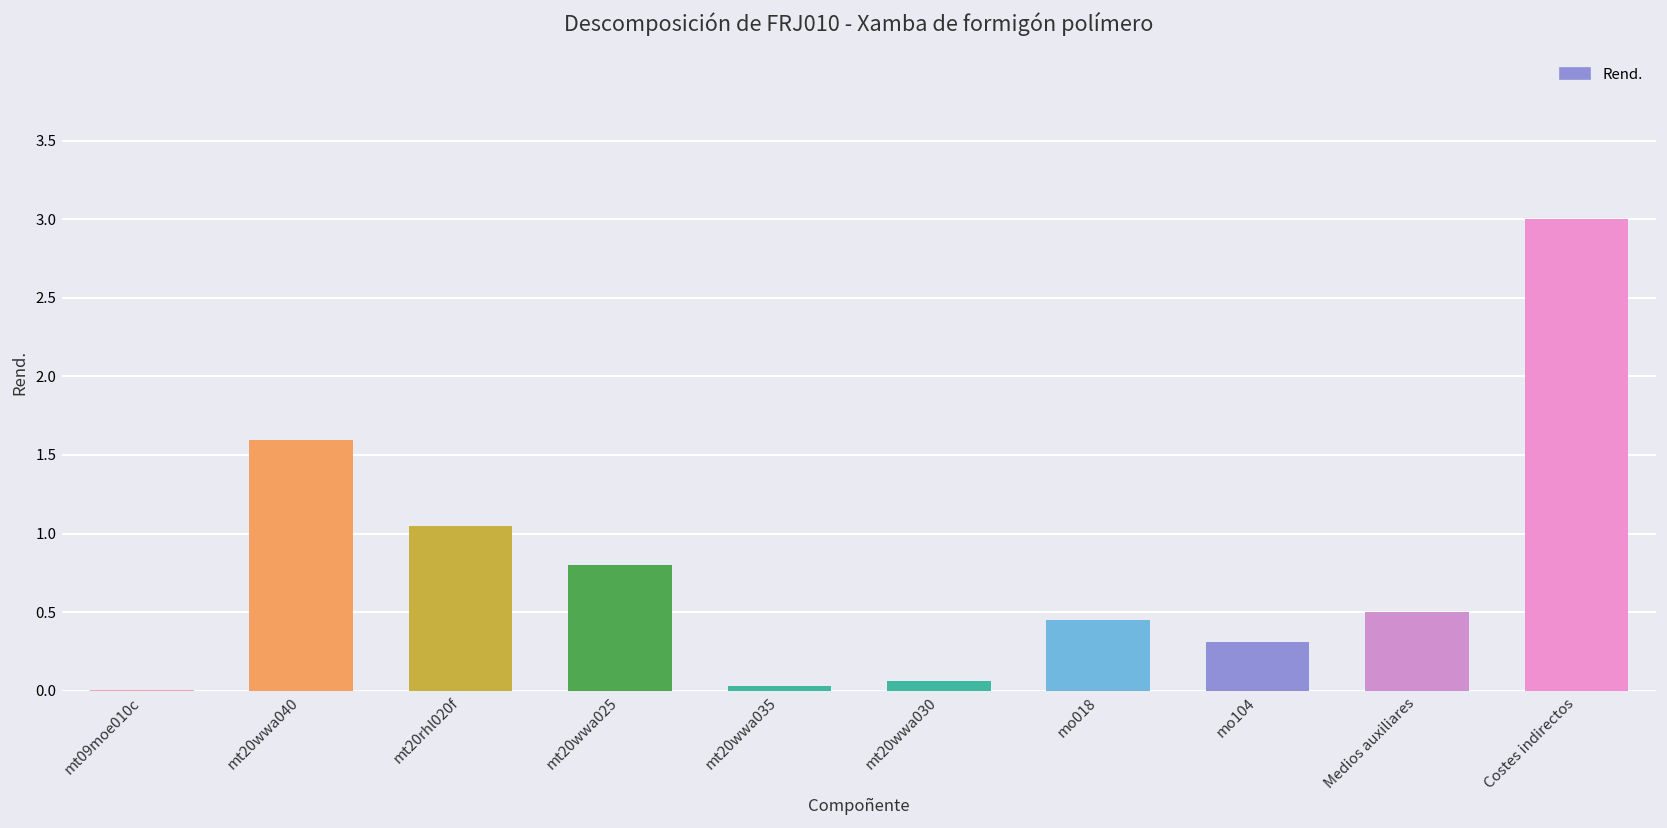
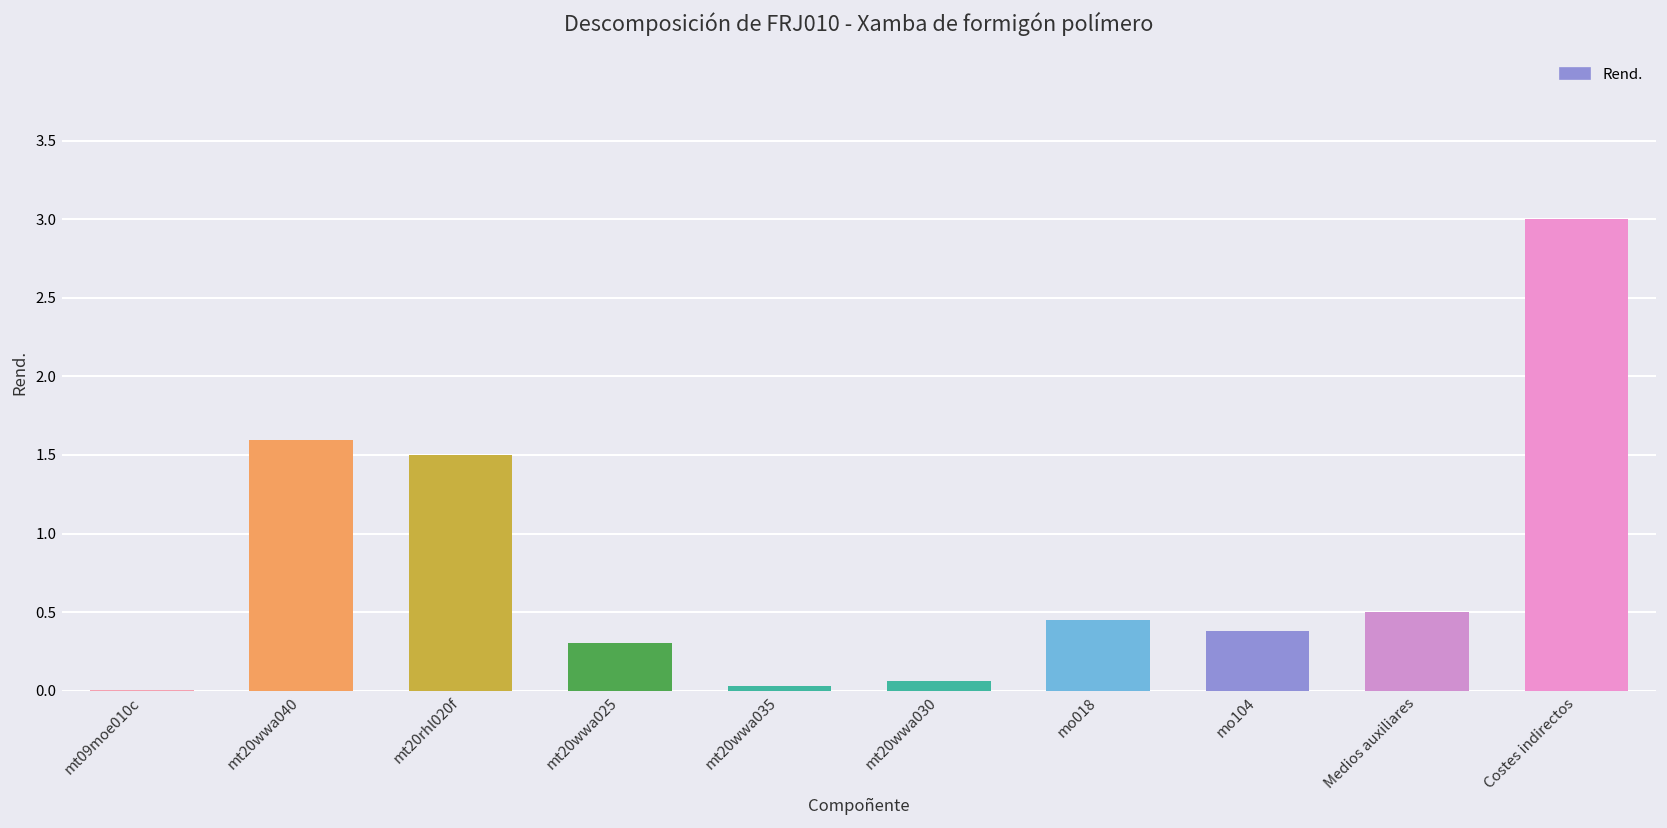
mt20rhl020f: 1.05 -> 1.50
mt20wwa025: 0.8 -> 0.3
mo104: 0.31 -> 0.38
